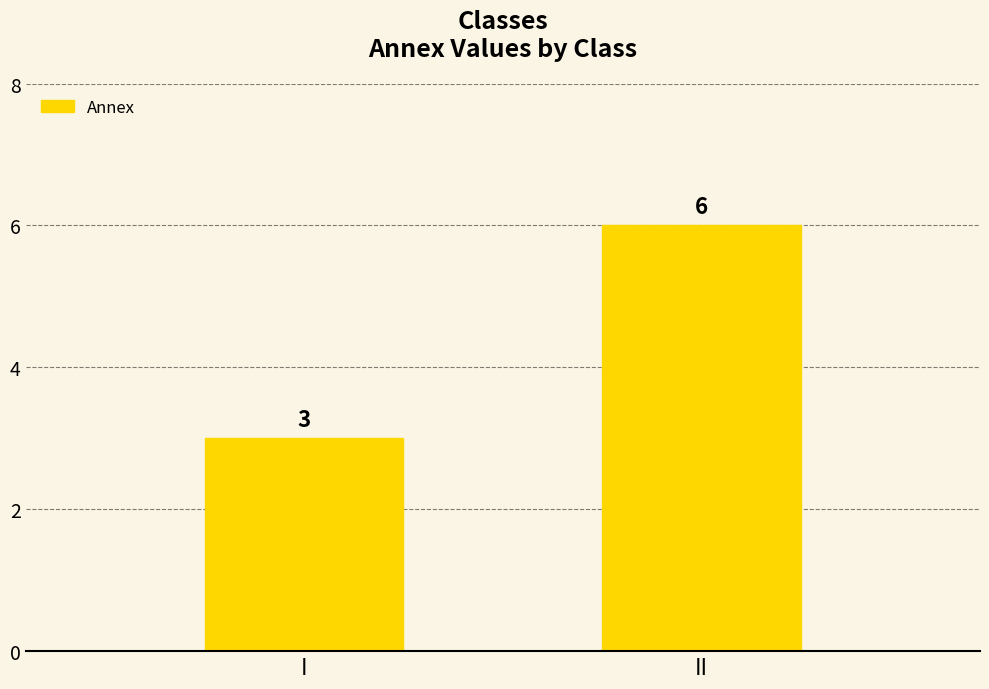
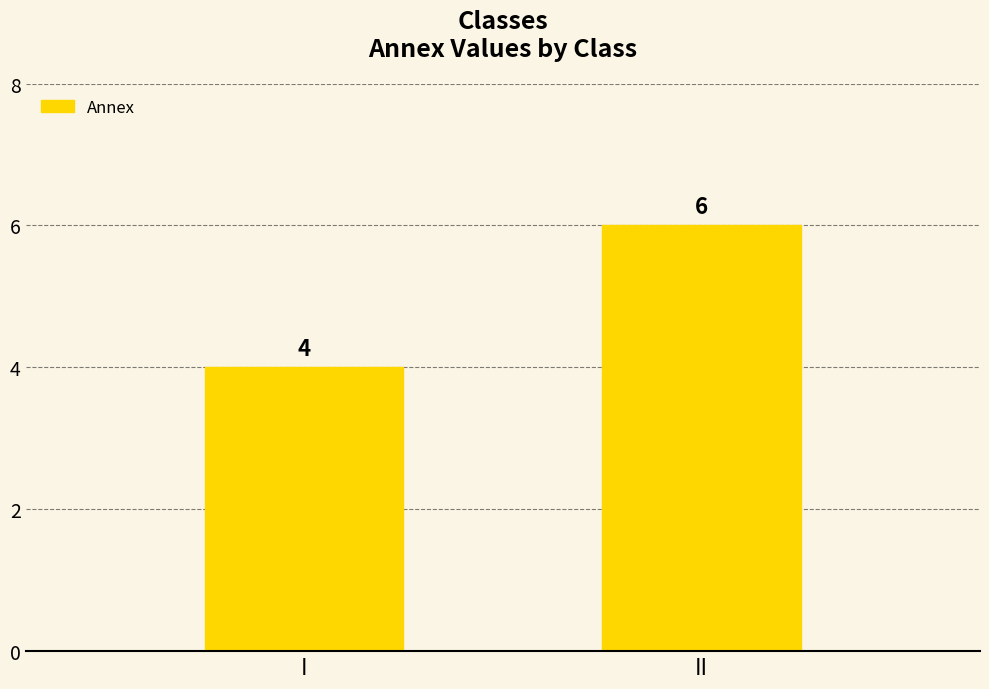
I: 3 -> 4
